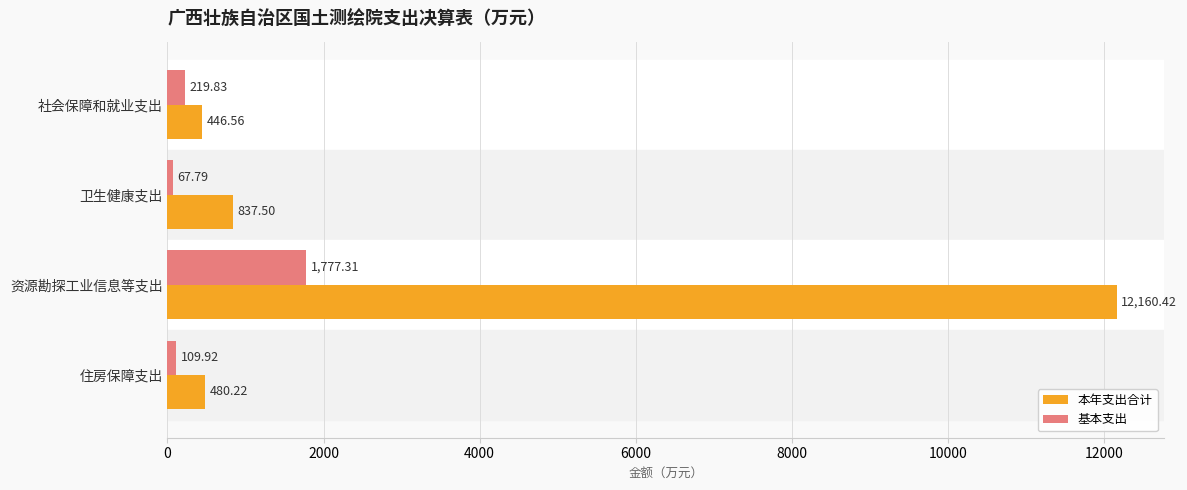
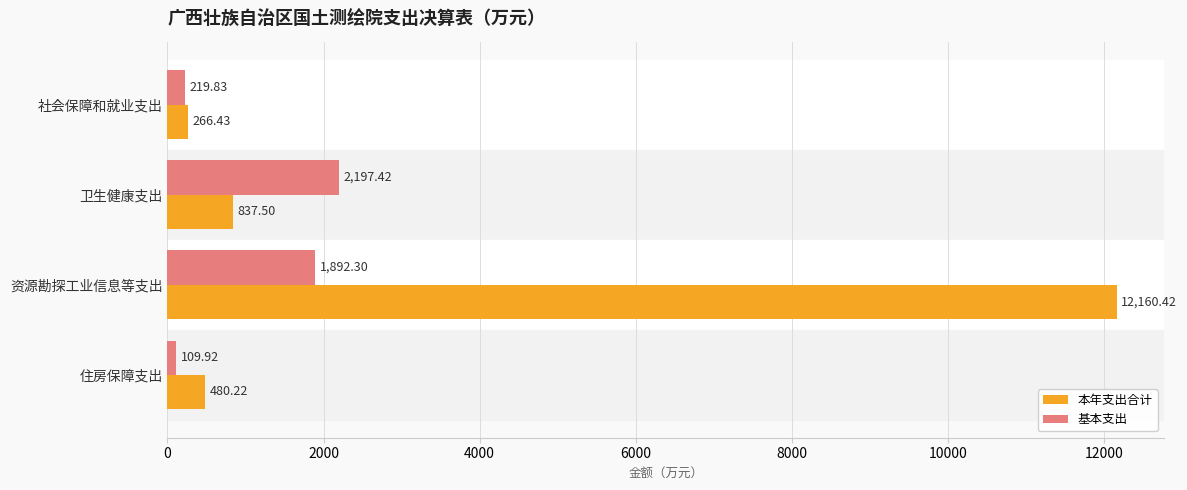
本年支出合计, 社会保障和就业支出: 446.56 -> 266.43
基本支出, 卫生健康支出: 67.79 -> 2,197.42
基本支出, 资源勘探工业信息等支出: 1,777.31 -> 1,892.30
